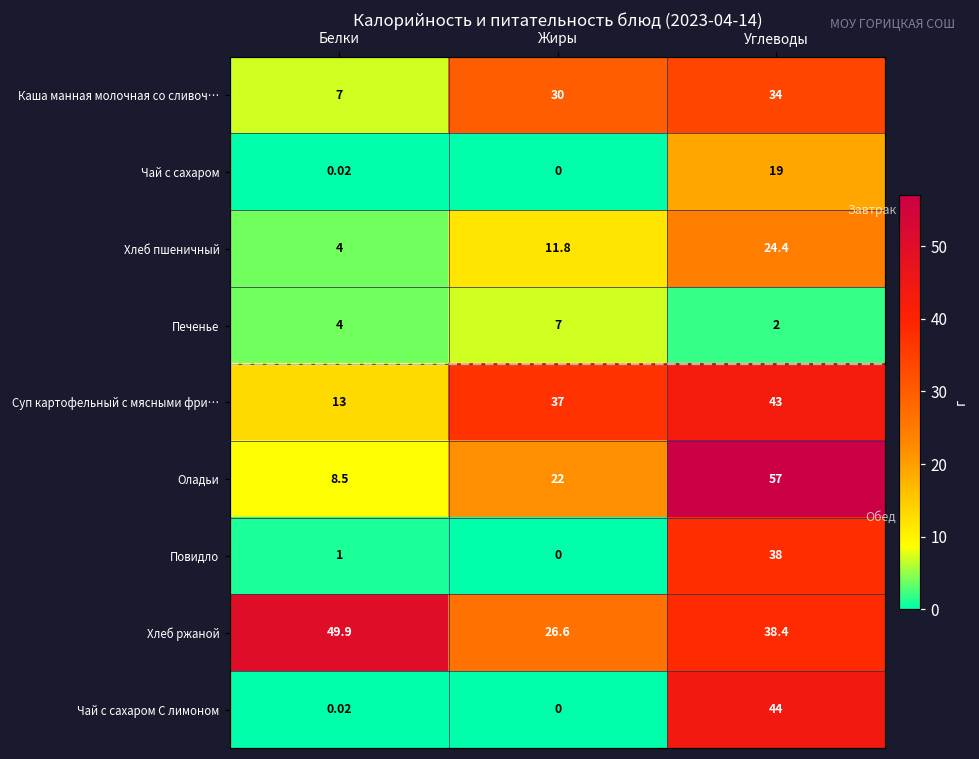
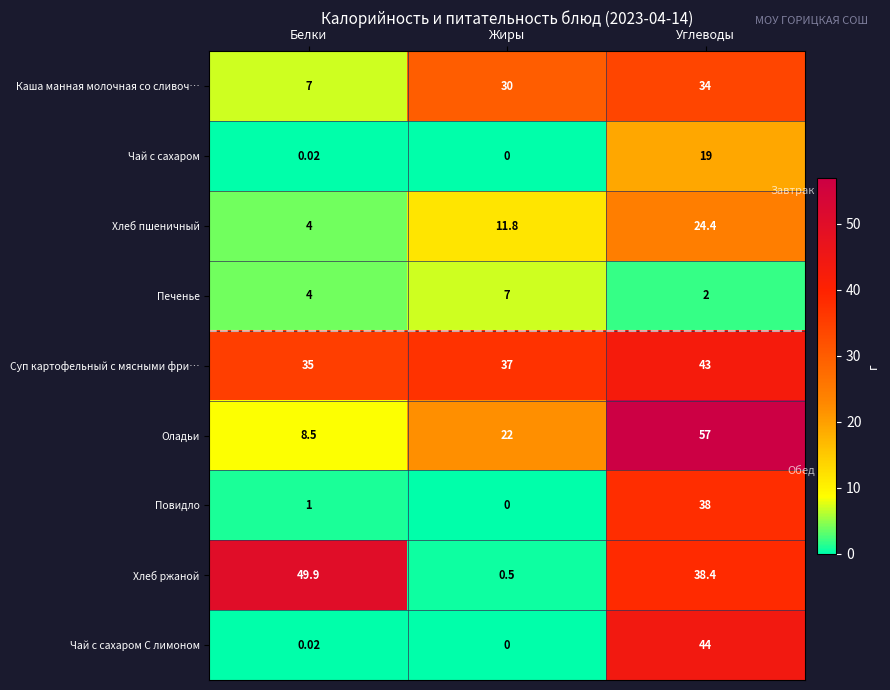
Суп картофельный с мясными фри…, Белки: 13 -> 35
Хлеб ржаной, Жиры: 26.6 -> 0.5
